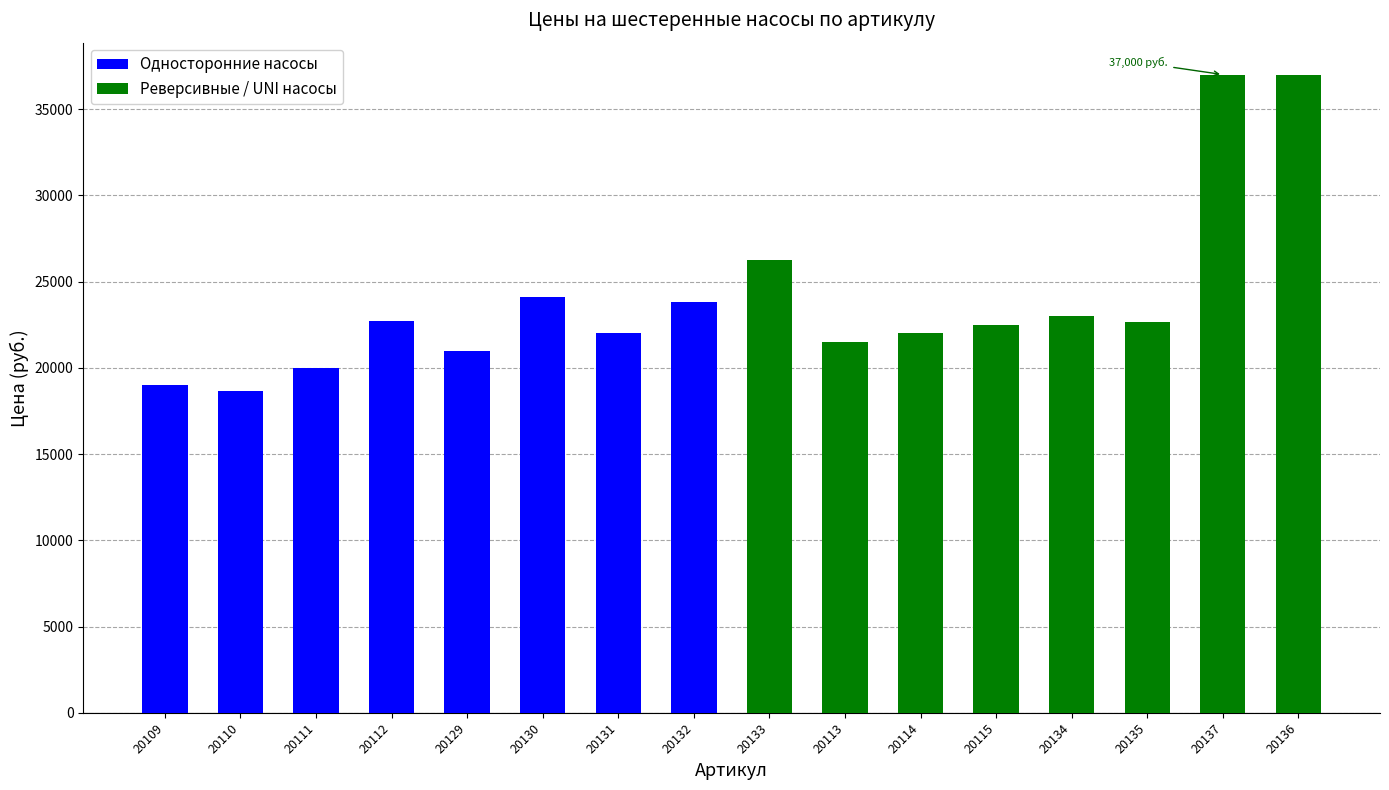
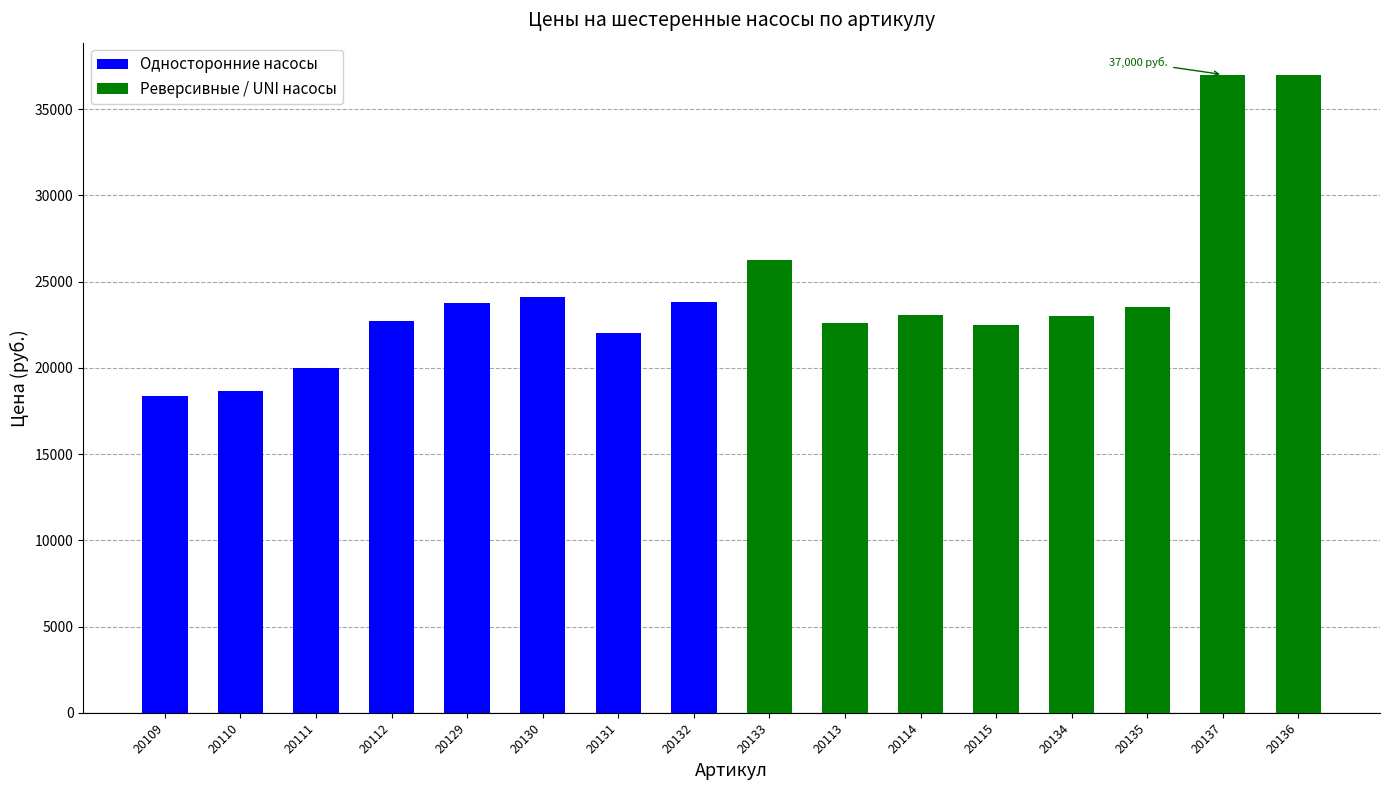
Односторонние насосы, 20109: 19000 -> 18400
Односторонние насосы, 20129: 21000 -> 23800
Реверсивные / UNI насосы, 20113: 21500 -> 22600
Реверсивные / UNI насосы, 20114: 22000 -> 23100
Реверсивные / UNI насосы, 20135: 22700 -> 23500
